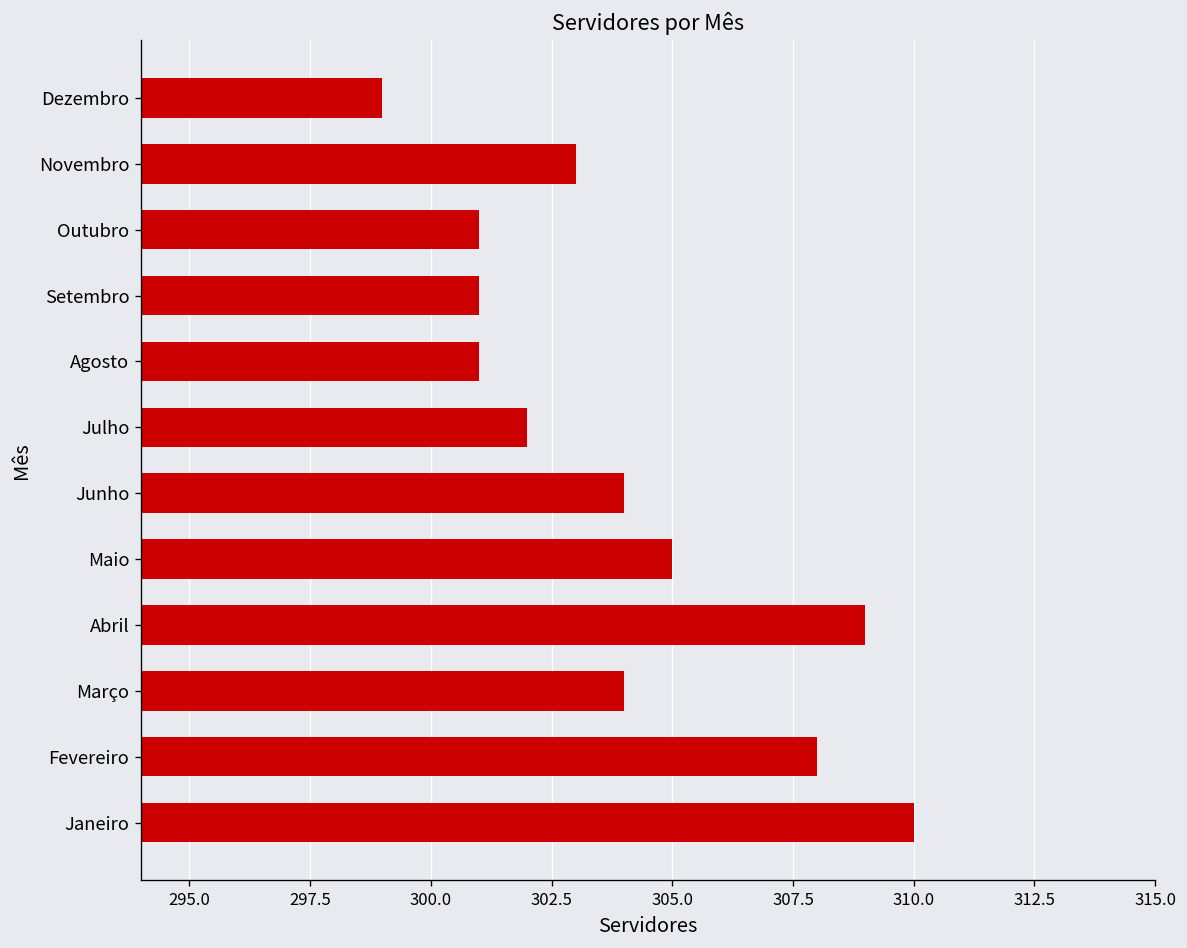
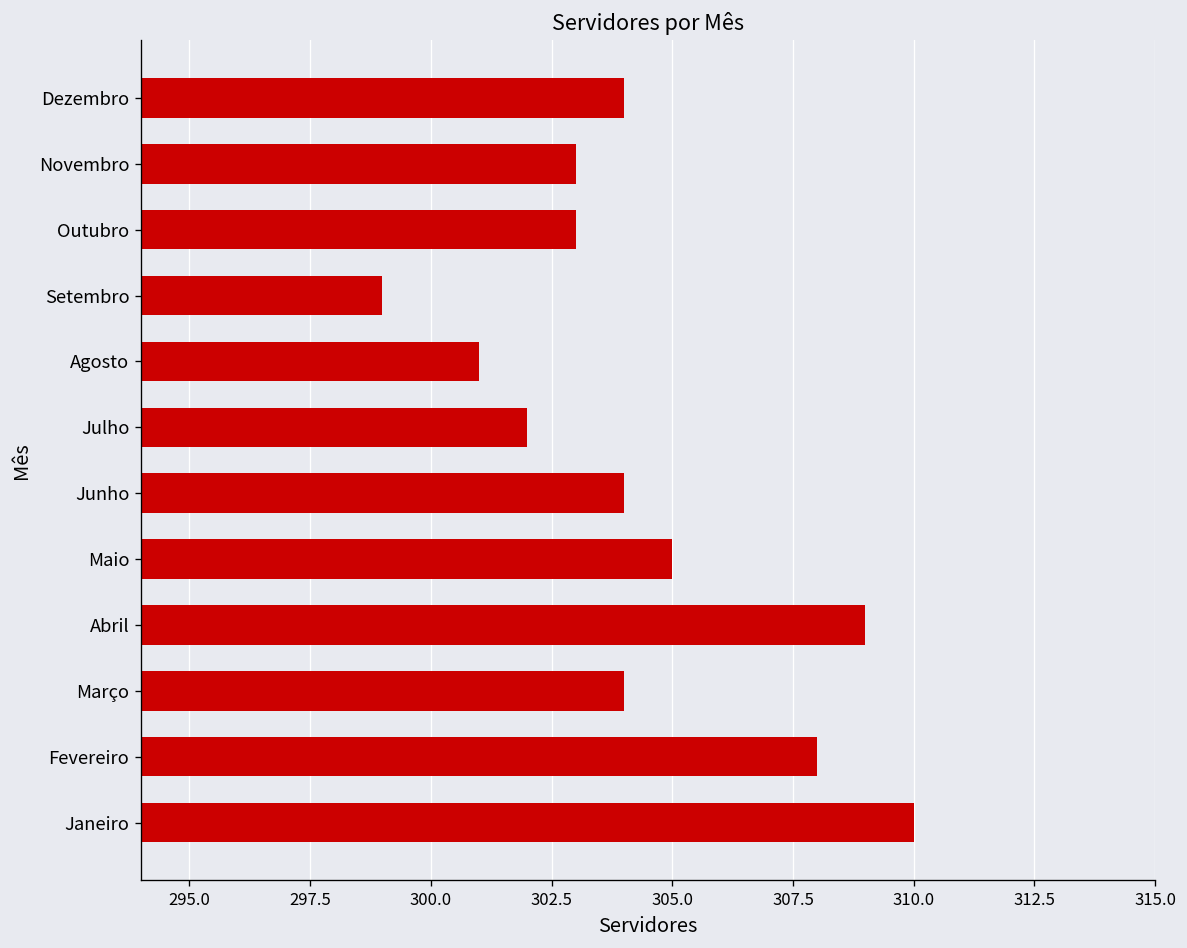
Dezembro: 299 -> 304
Outubro: 301 -> 303
Setembro: 301 -> 299
